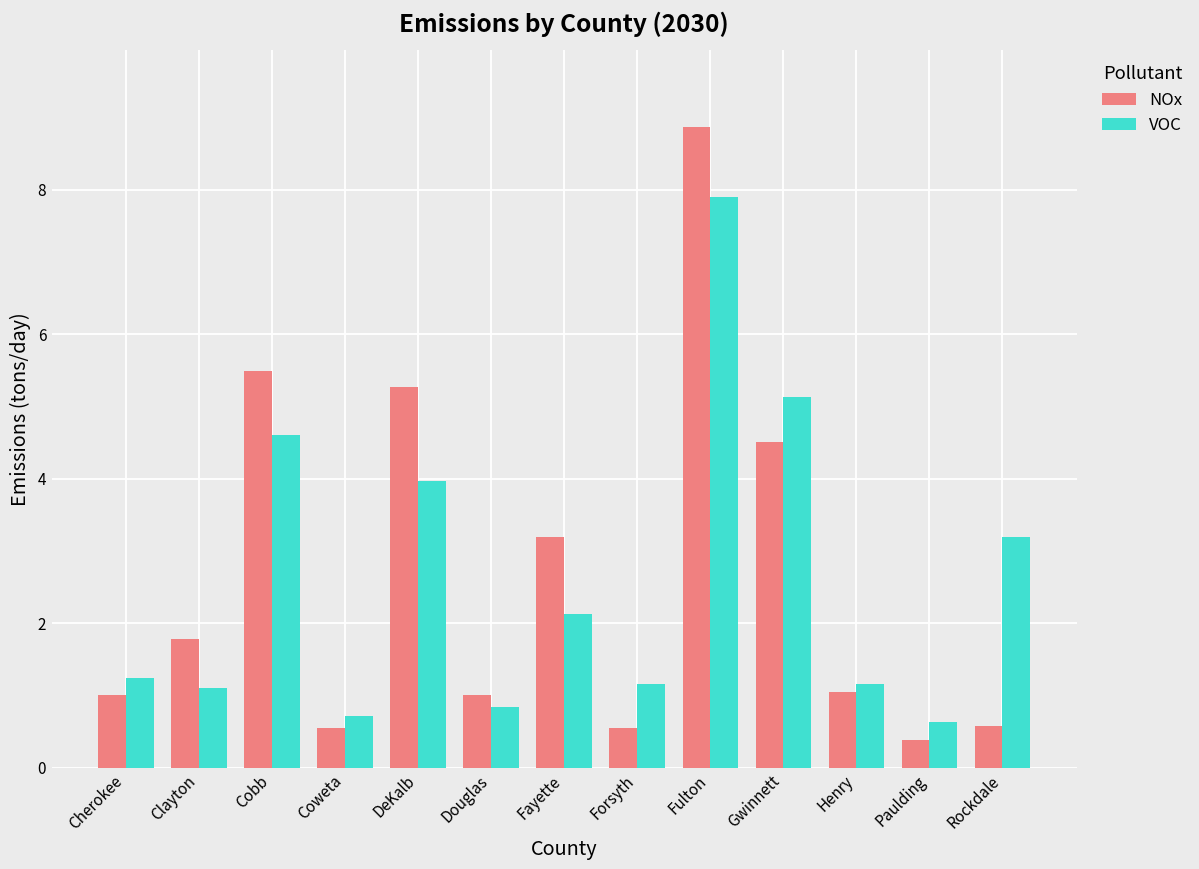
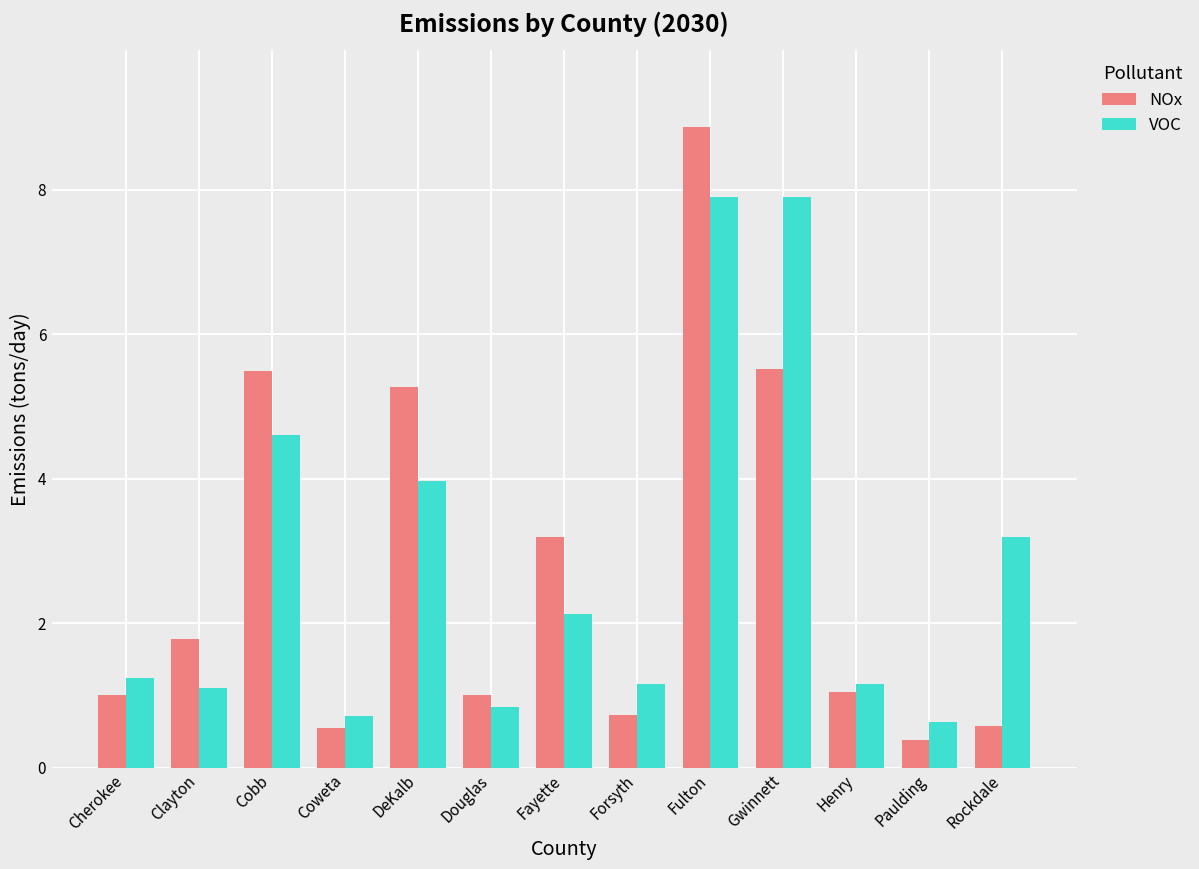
NOx, Forsyth: 0.5 -> 0.7
NOx, Gwinnett: 4.5 -> 5.5
VOC, Gwinnett: 5.1 -> 7.9
